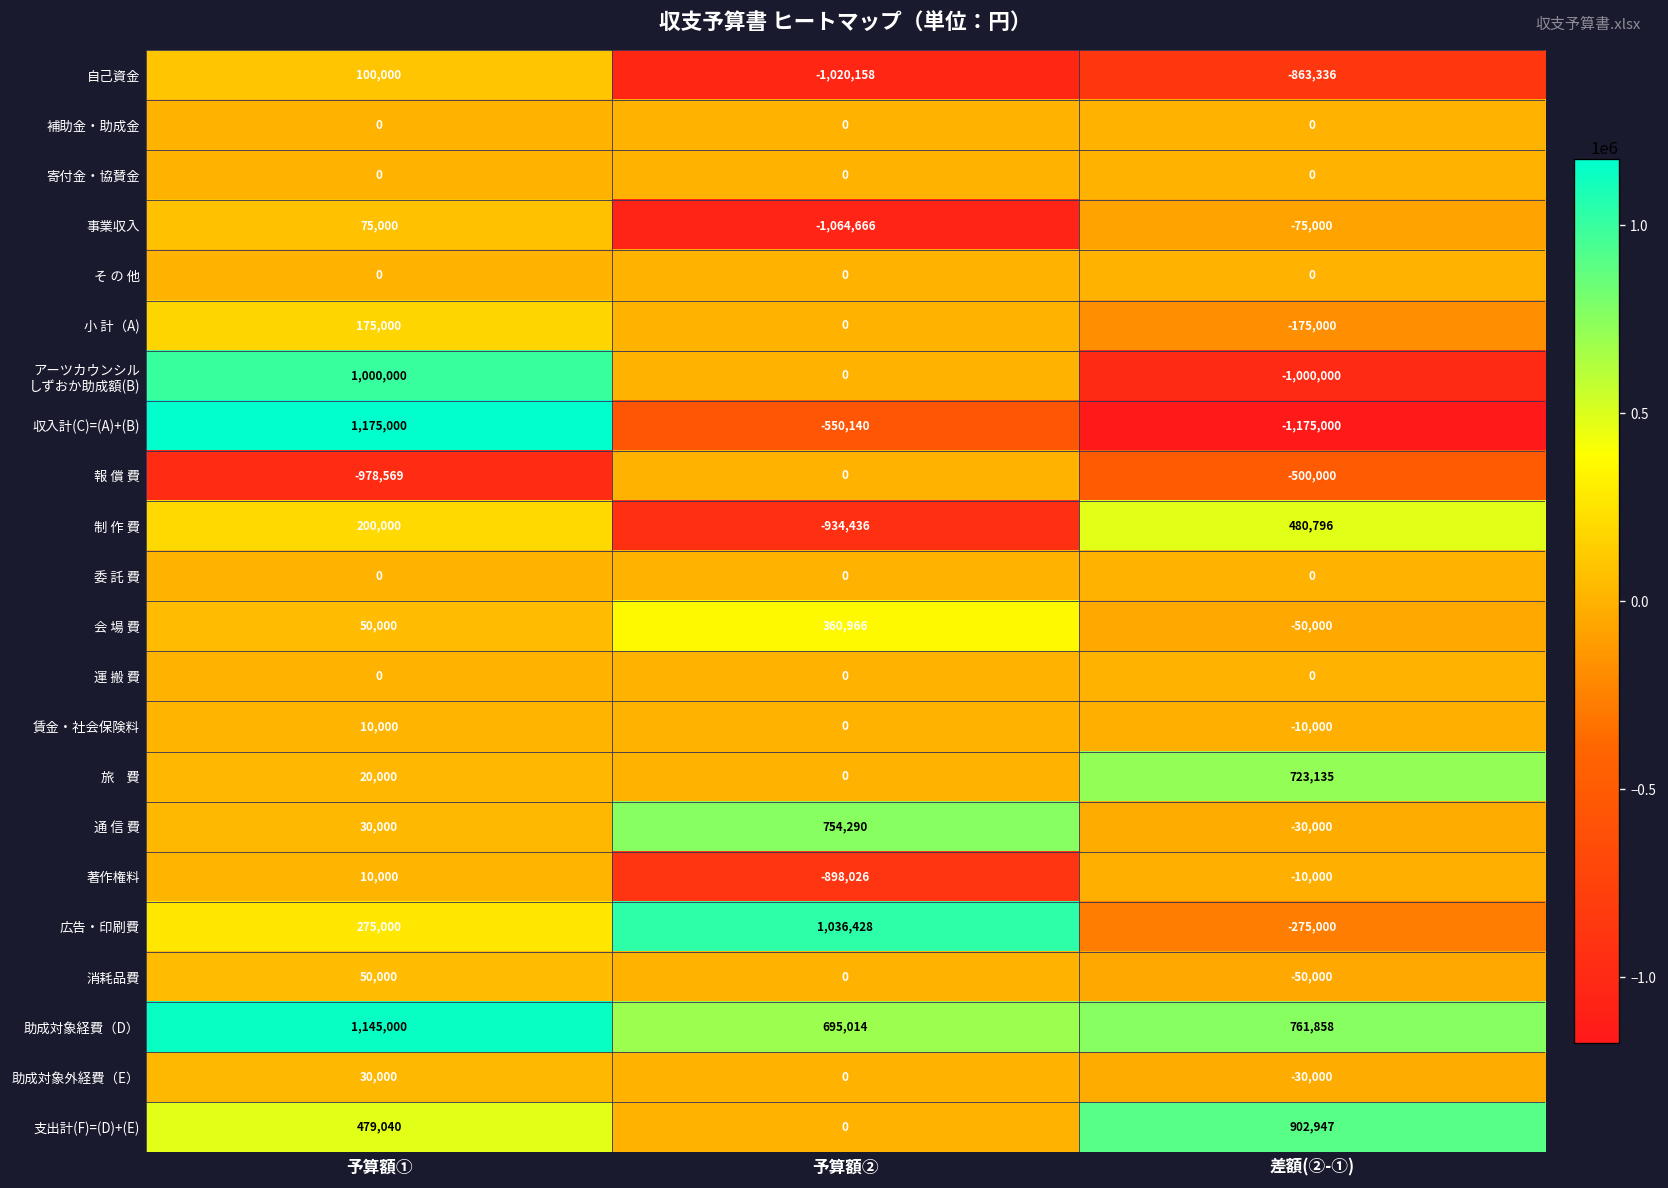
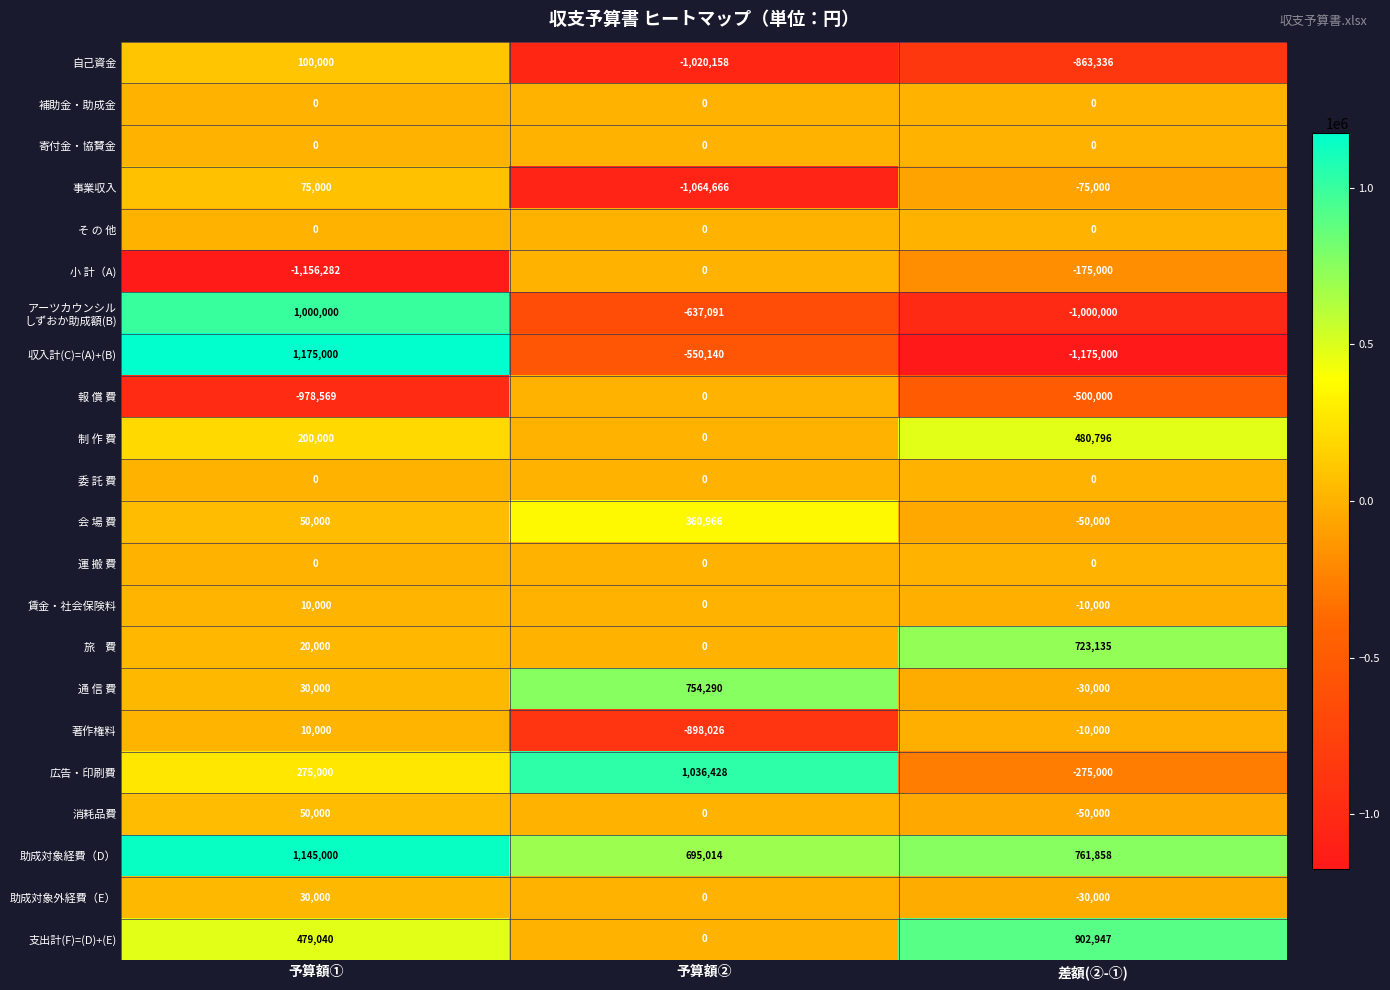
小 計（A), 予算額①: 175,000 -> -1,156,282
アーツカウンシル しずおか助成額(B), 予算額②: 0 -> -637,091
制 作 費, 予算額②: -934,436 -> 0
